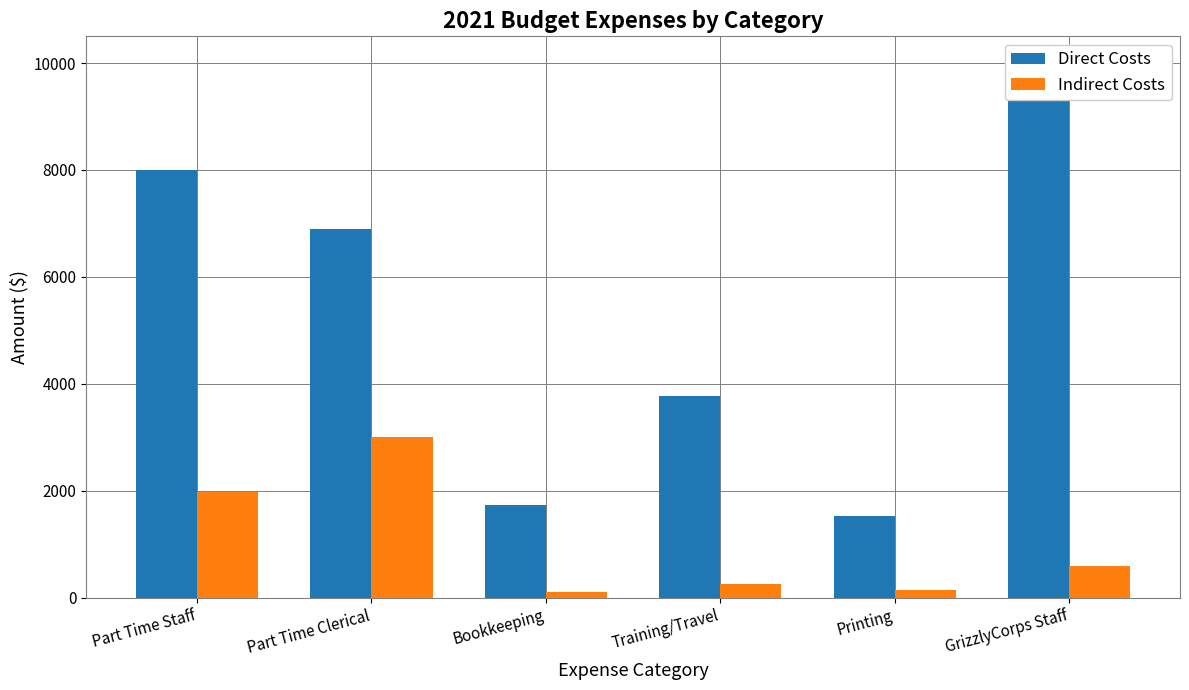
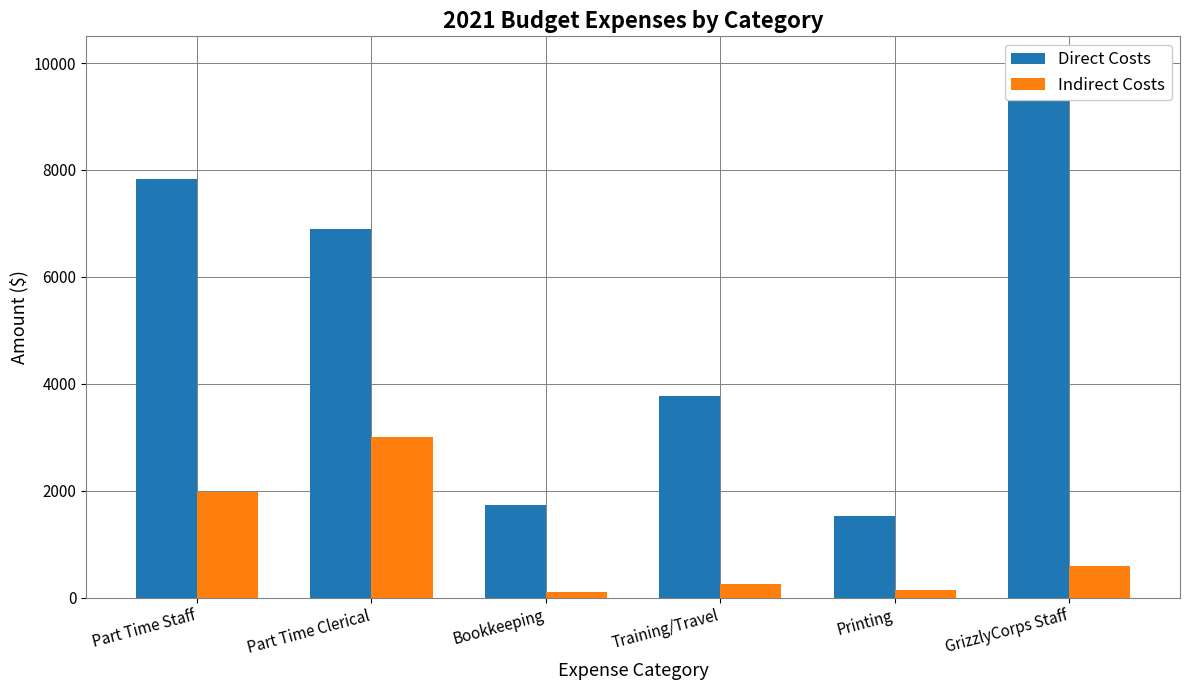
Direct Costs, Part Time Staff: 8000 -> 7800
